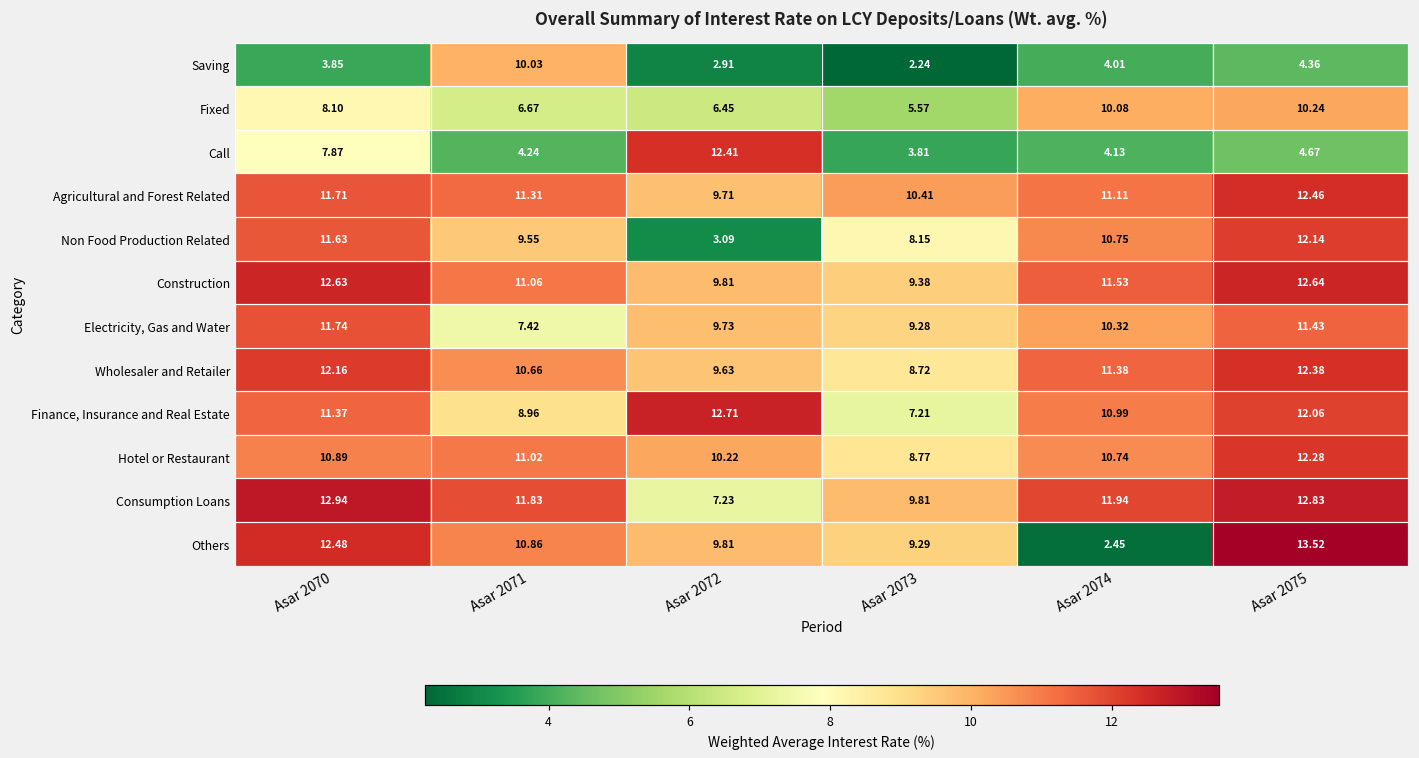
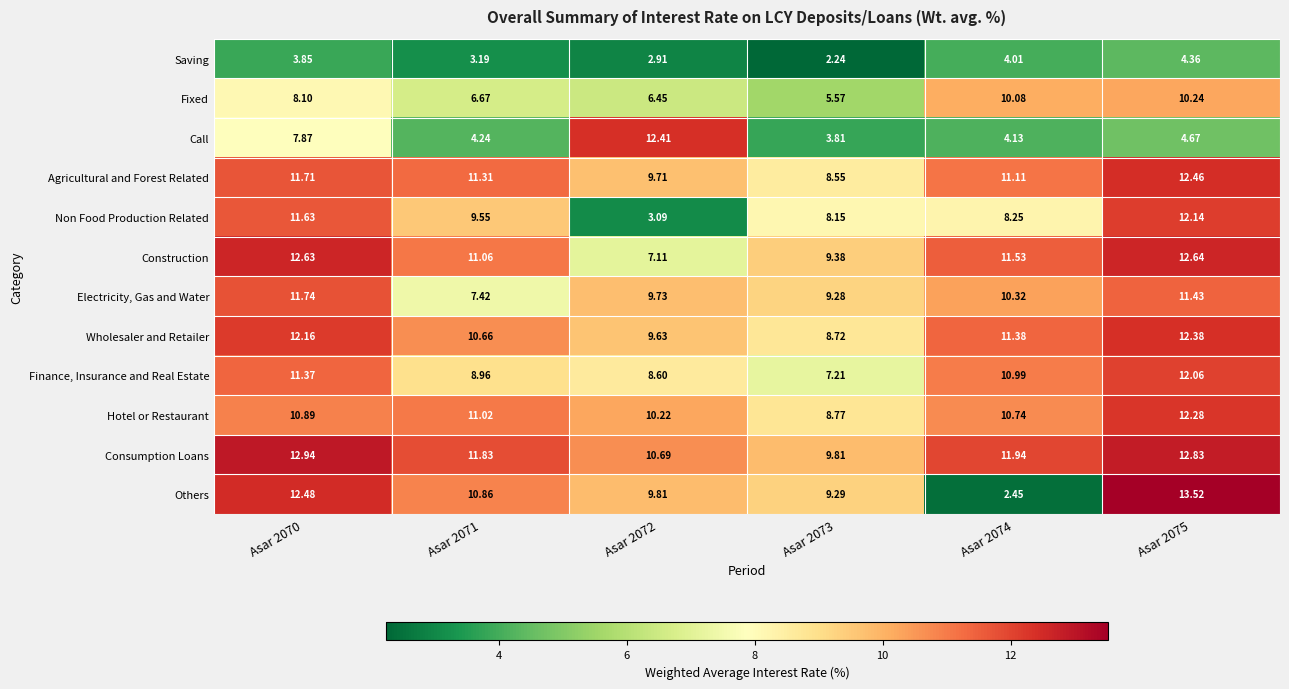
Saving, Asar 2071: 10.03 -> 3.19
Agricultural and Forest Related, Asar 2073: 10.41 -> 8.55
Non Food Production Related, Asar 2074: 10.75 -> 8.25
Construction, Asar 2072: 9.81 -> 7.11
Finance, Insurance and Real Estate, Asar 2072: 12.71 -> 8.60
Consumption Loans, Asar 2072: 7.23 -> 10.69
